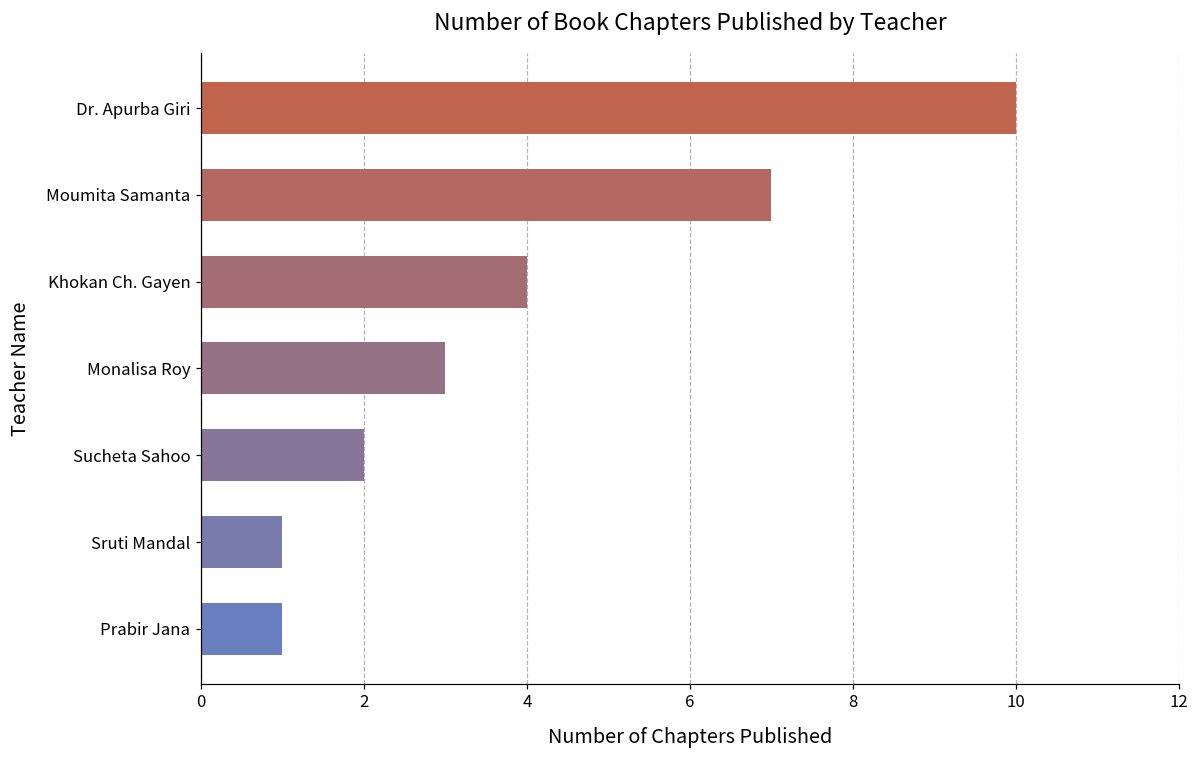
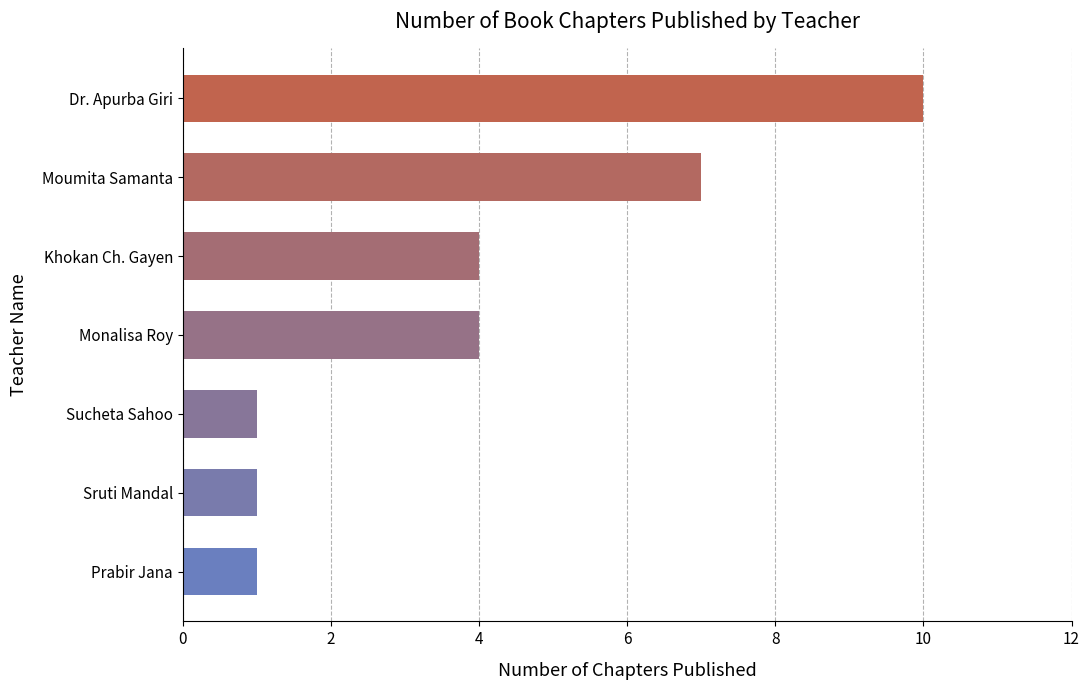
Monalisa Roy: 3 -> 4
Sucheta Sahoo: 2 -> 1
